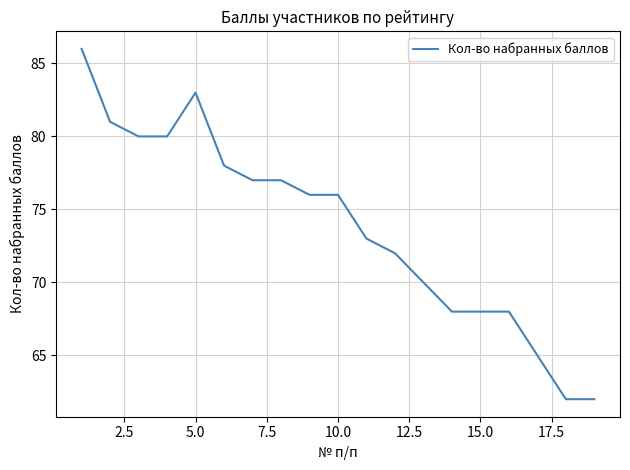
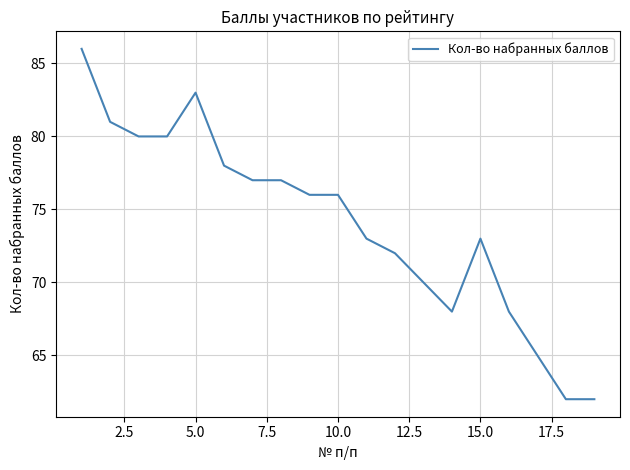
15.0: 68 -> 73
